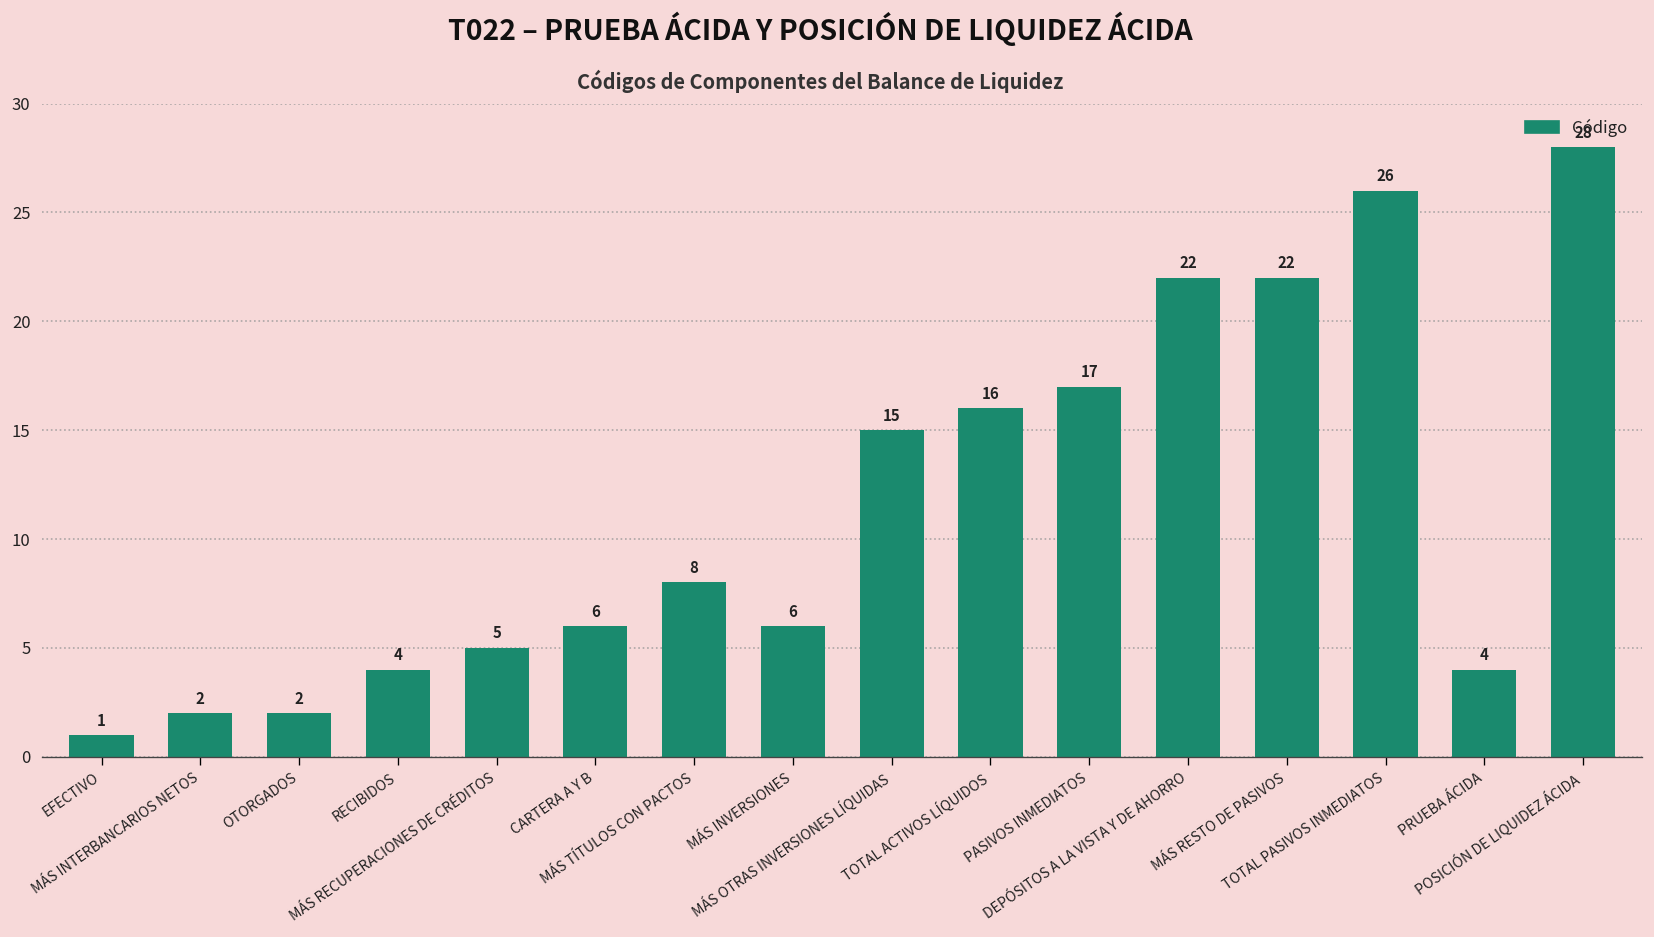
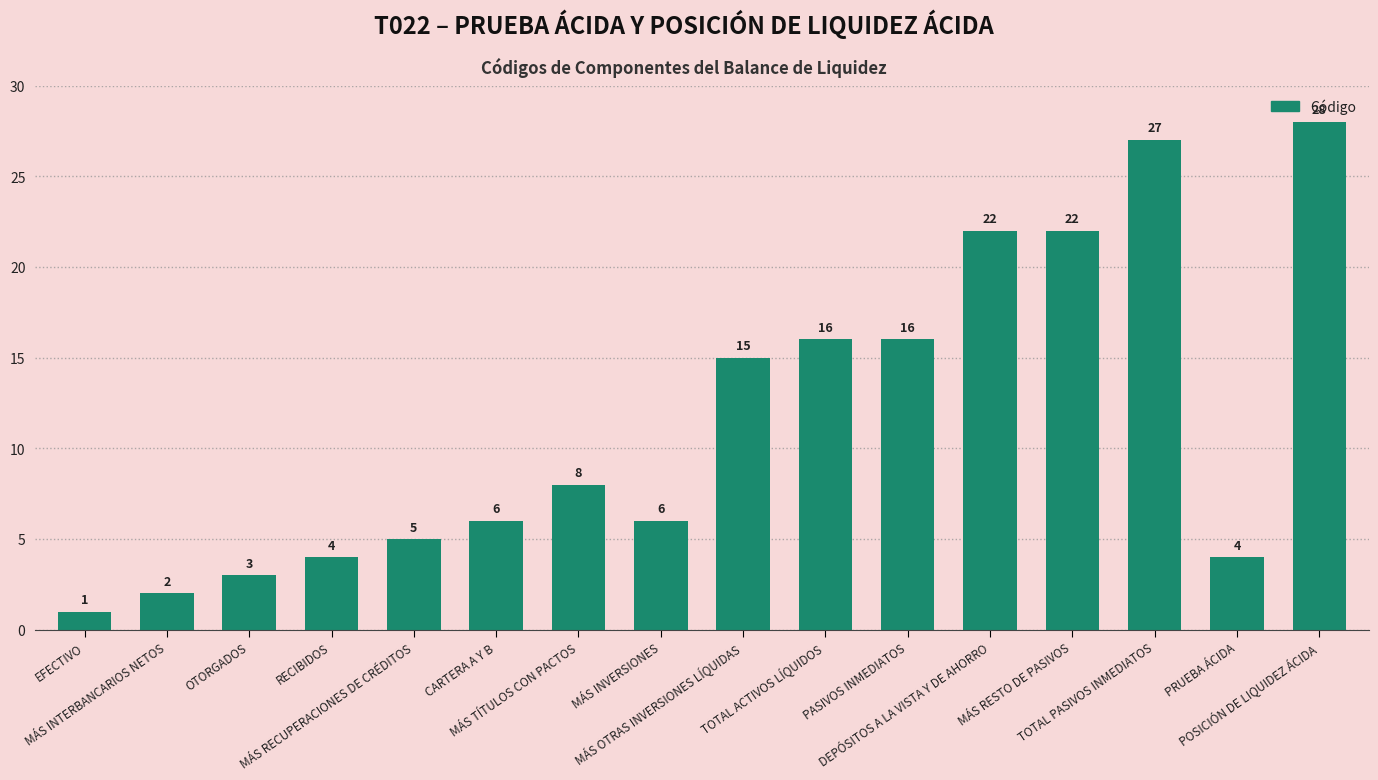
OTORGADOS: 2 -> 3
PASIVOS INMEDIATOS: 17 -> 16
TOTAL PASIVOS INMEDIATOS: 26 -> 27
